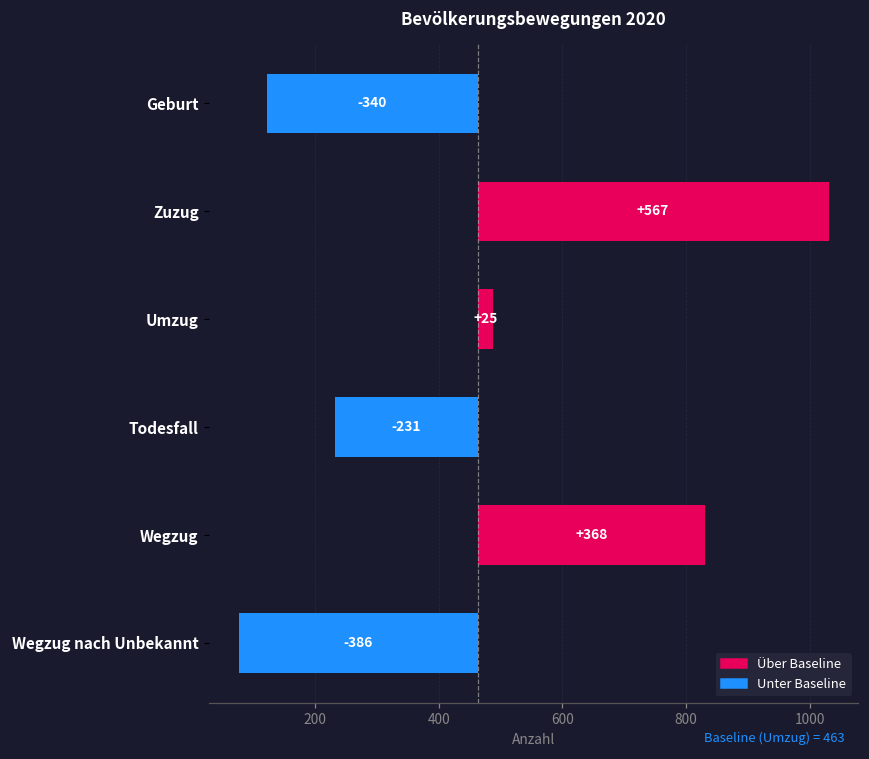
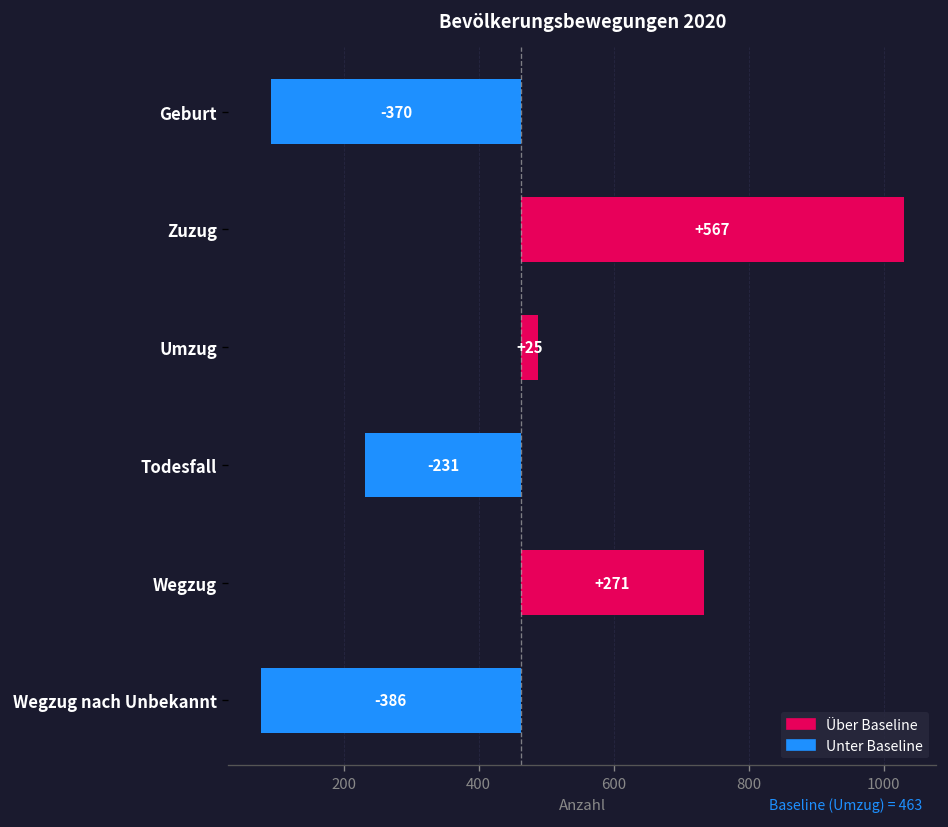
Geburt: -340 -> -370
Wegzug: +368 -> +271
